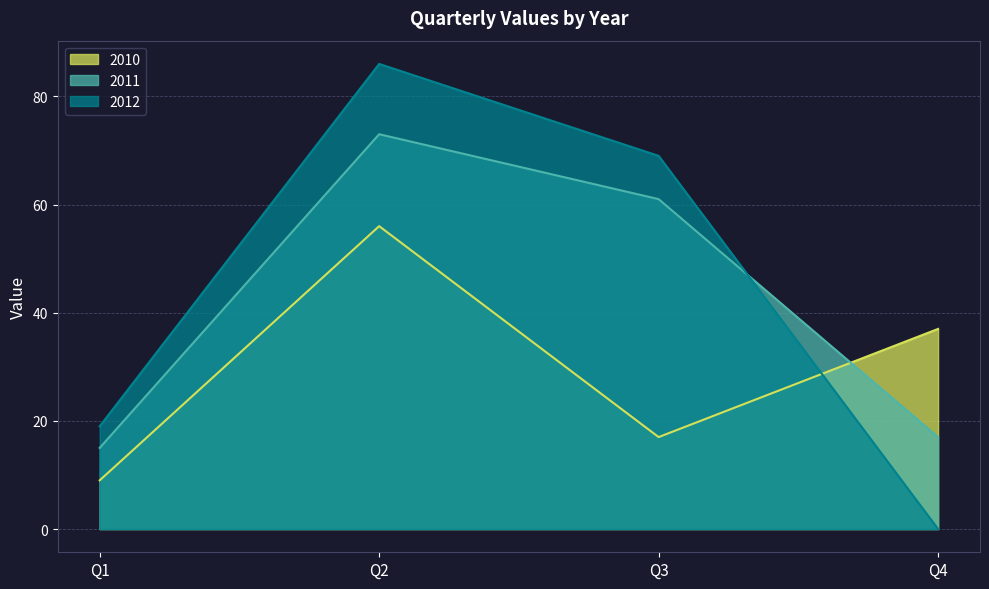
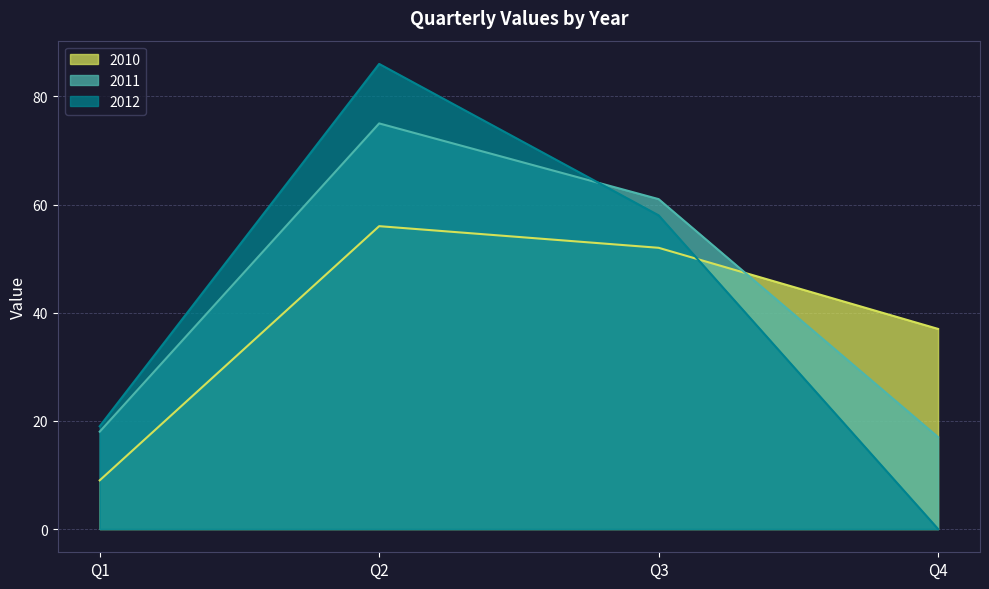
2011, Q1: 15 -> 18
2011, Q2: 73 -> 75
2010, Q3: 17 -> 52
2012, Q3: 69 -> 58
